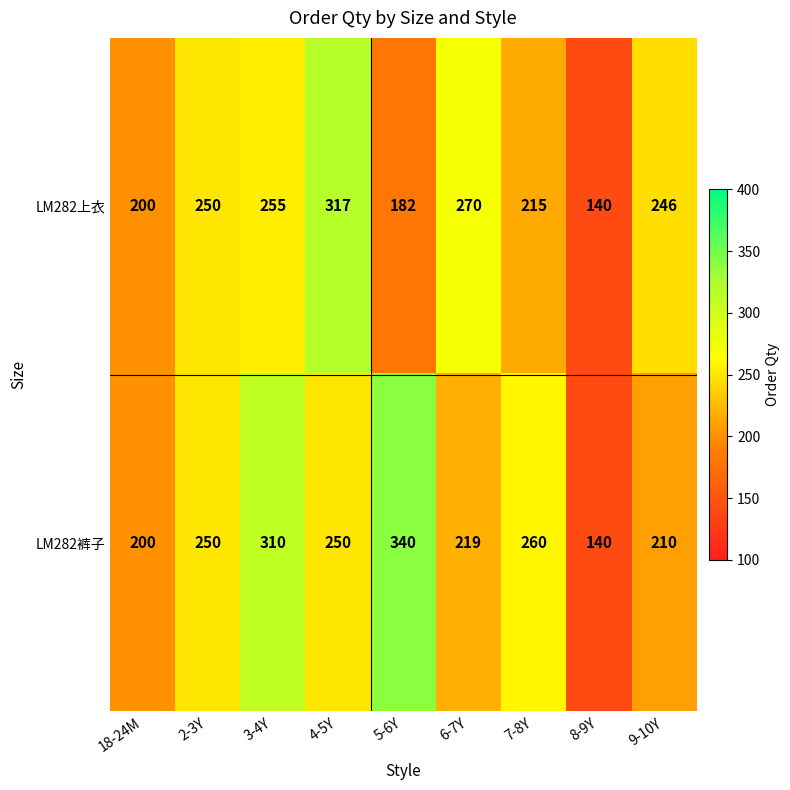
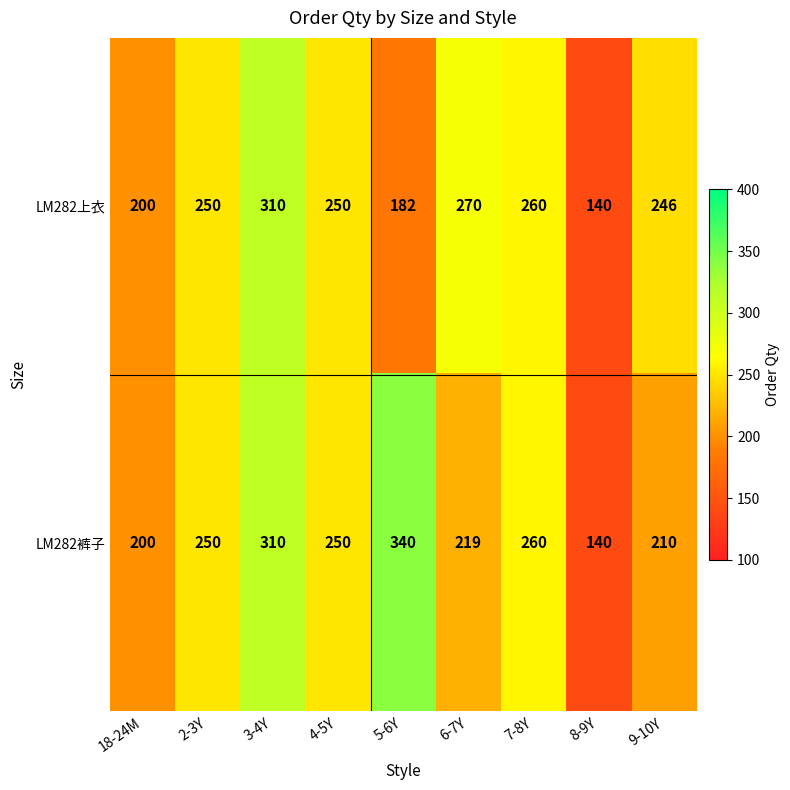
LM282上衣, 3-4Y: 255 -> 310
LM282上衣, 4-5Y: 317 -> 250
LM282上衣, 7-8Y: 215 -> 260
